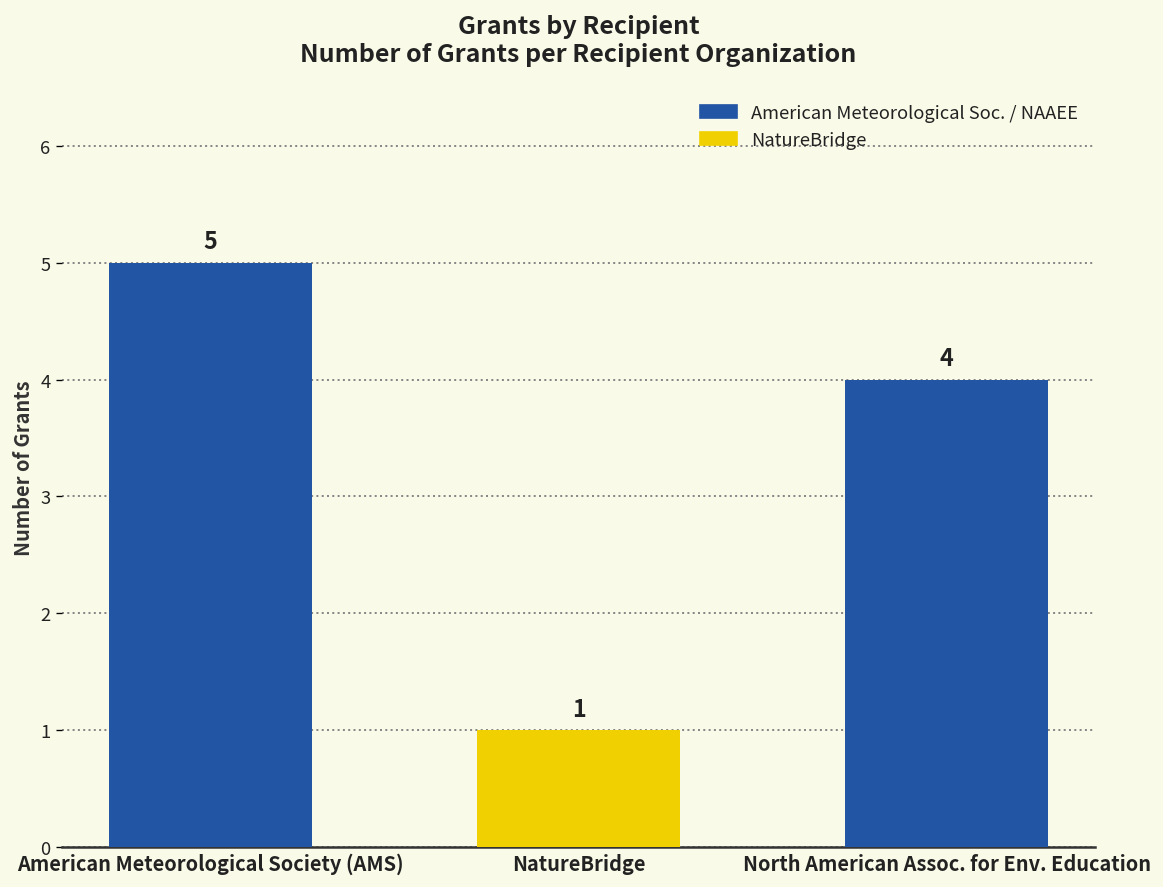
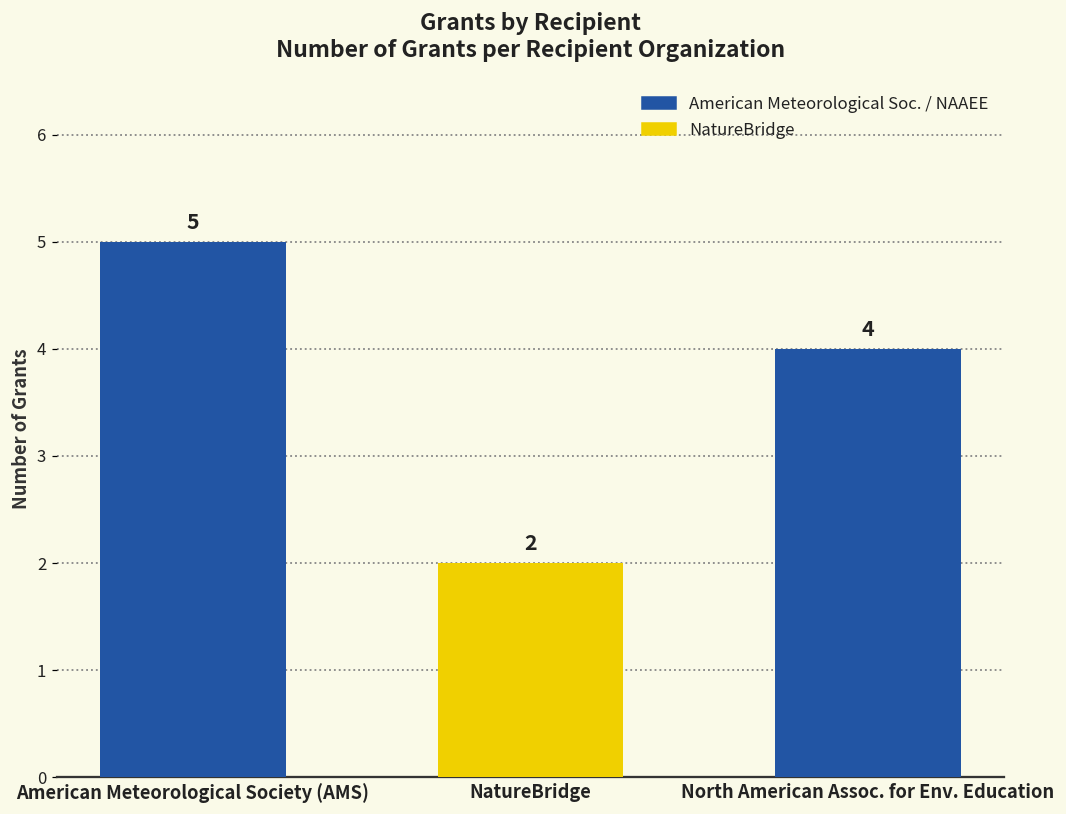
NatureBridge: 1 -> 2
